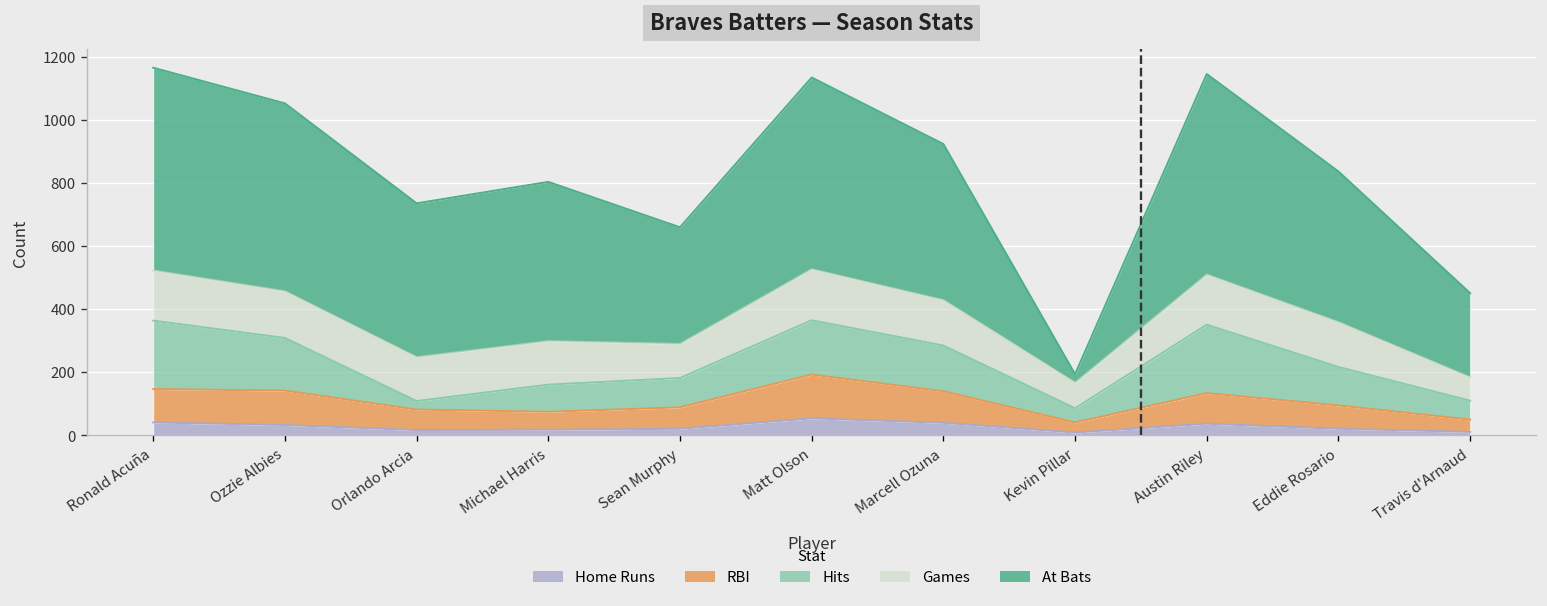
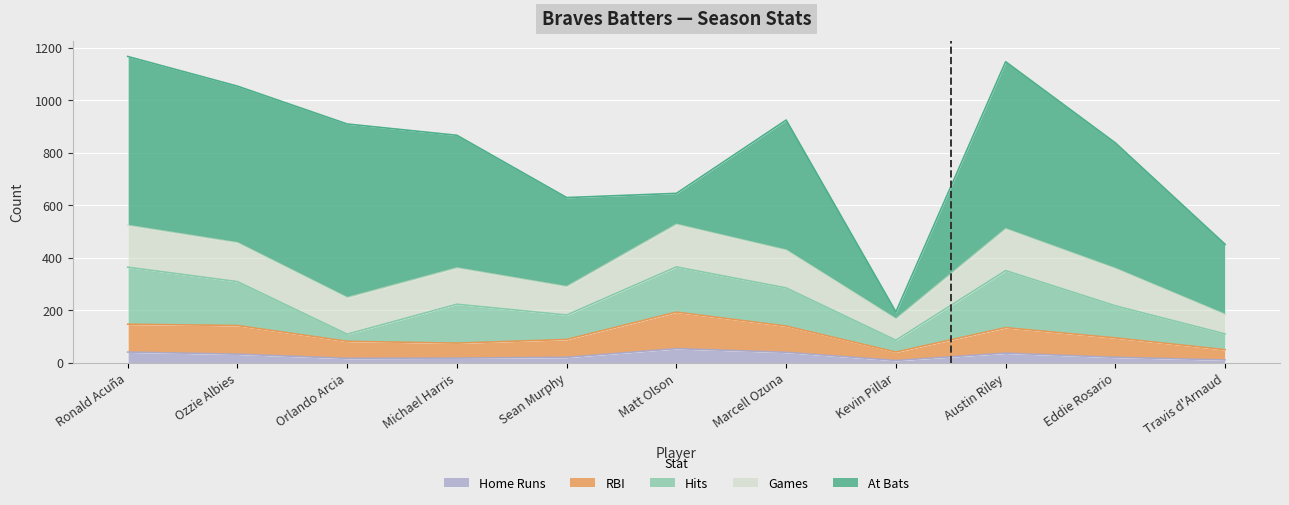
At Bats, Orlando Arcia: 490 -> 660
Hits, Michael Harris: 90 -> 150
At Bats, Sean Murphy: 370 -> 340
At Bats, Matt Olson: 610 -> 120
